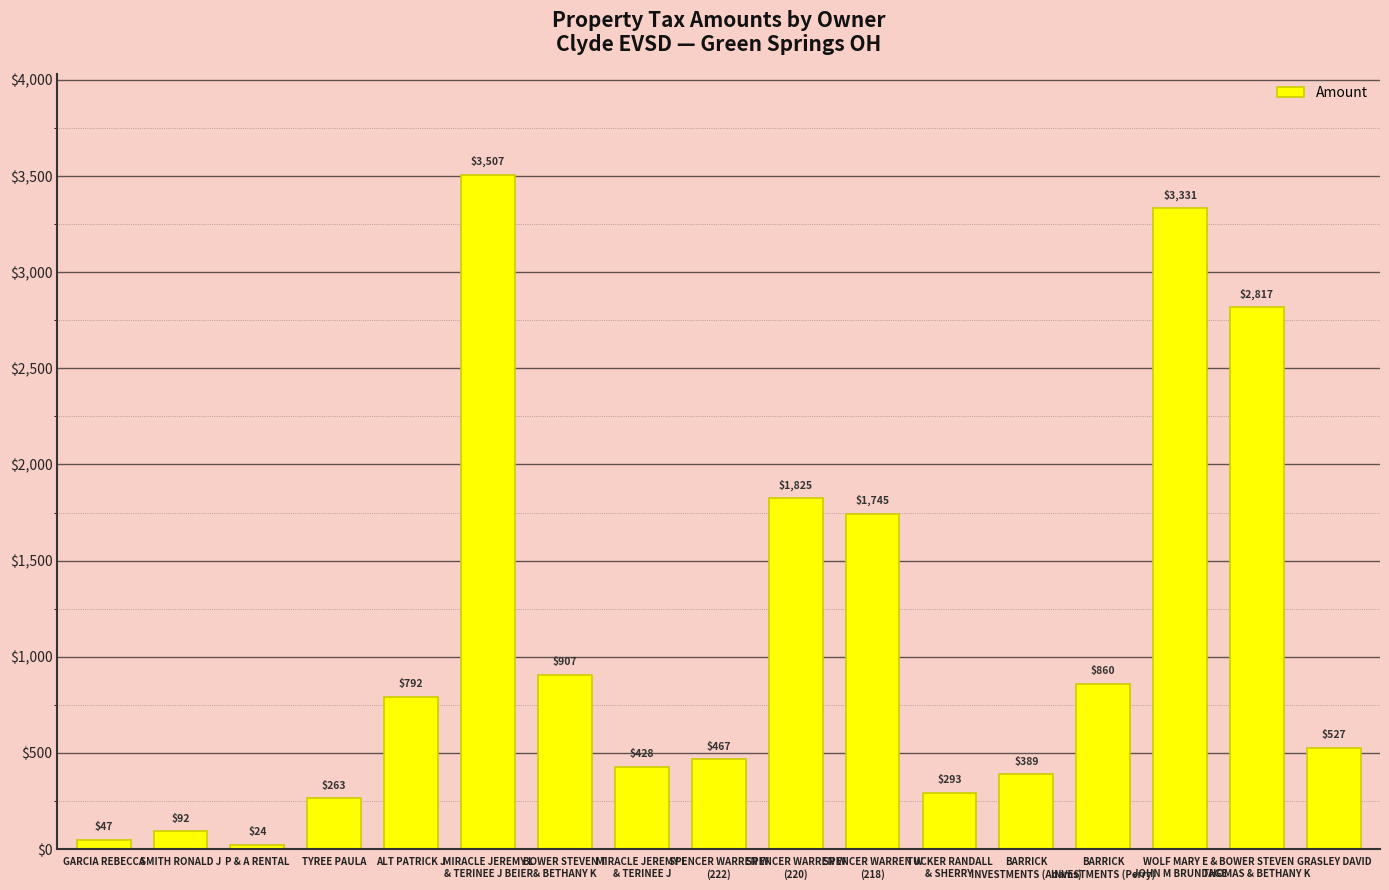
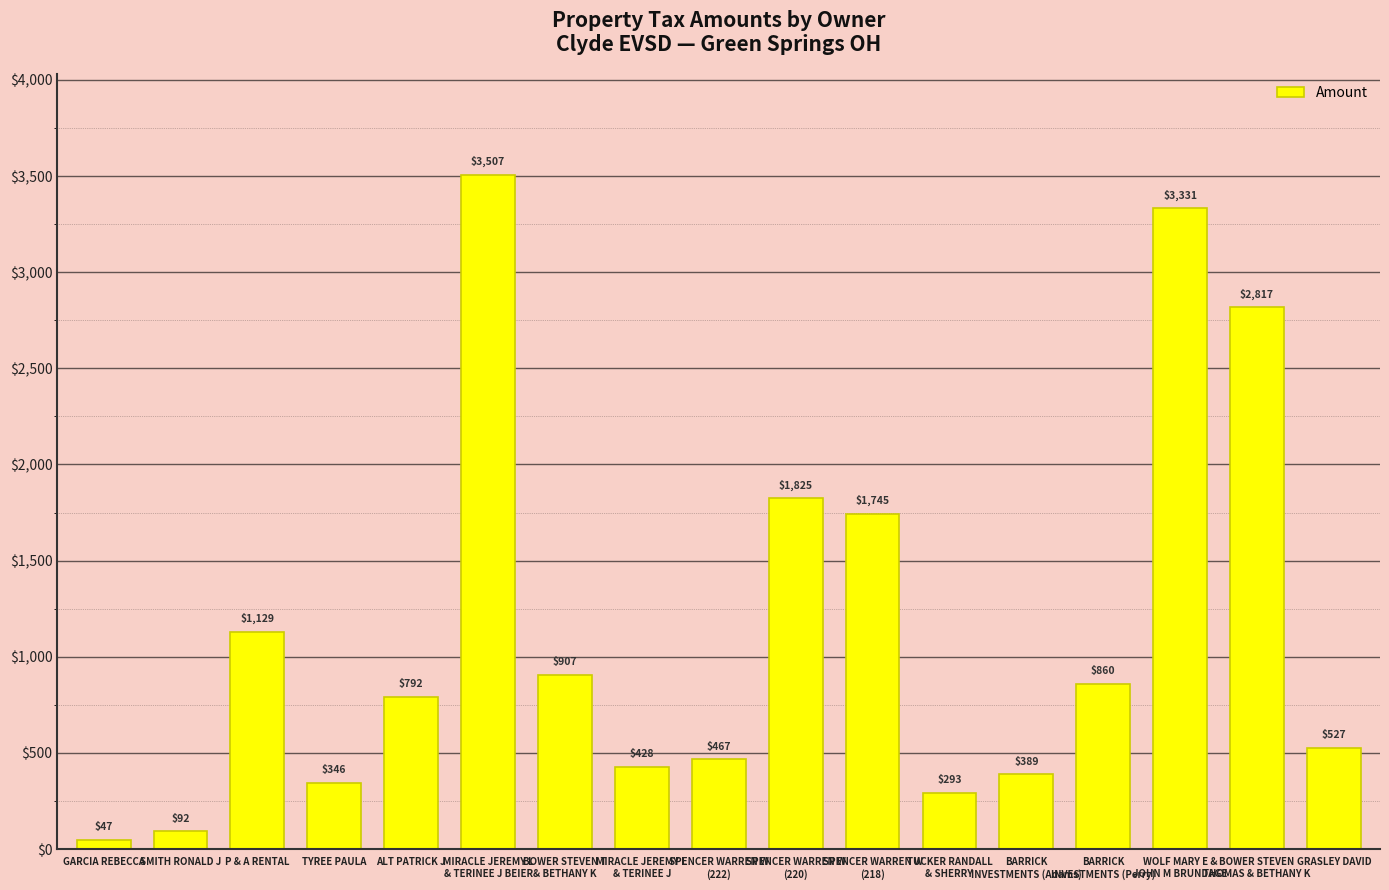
P & A RENTAL: $24 -> $1,129
TYREE PAULA: $263 -> $346
